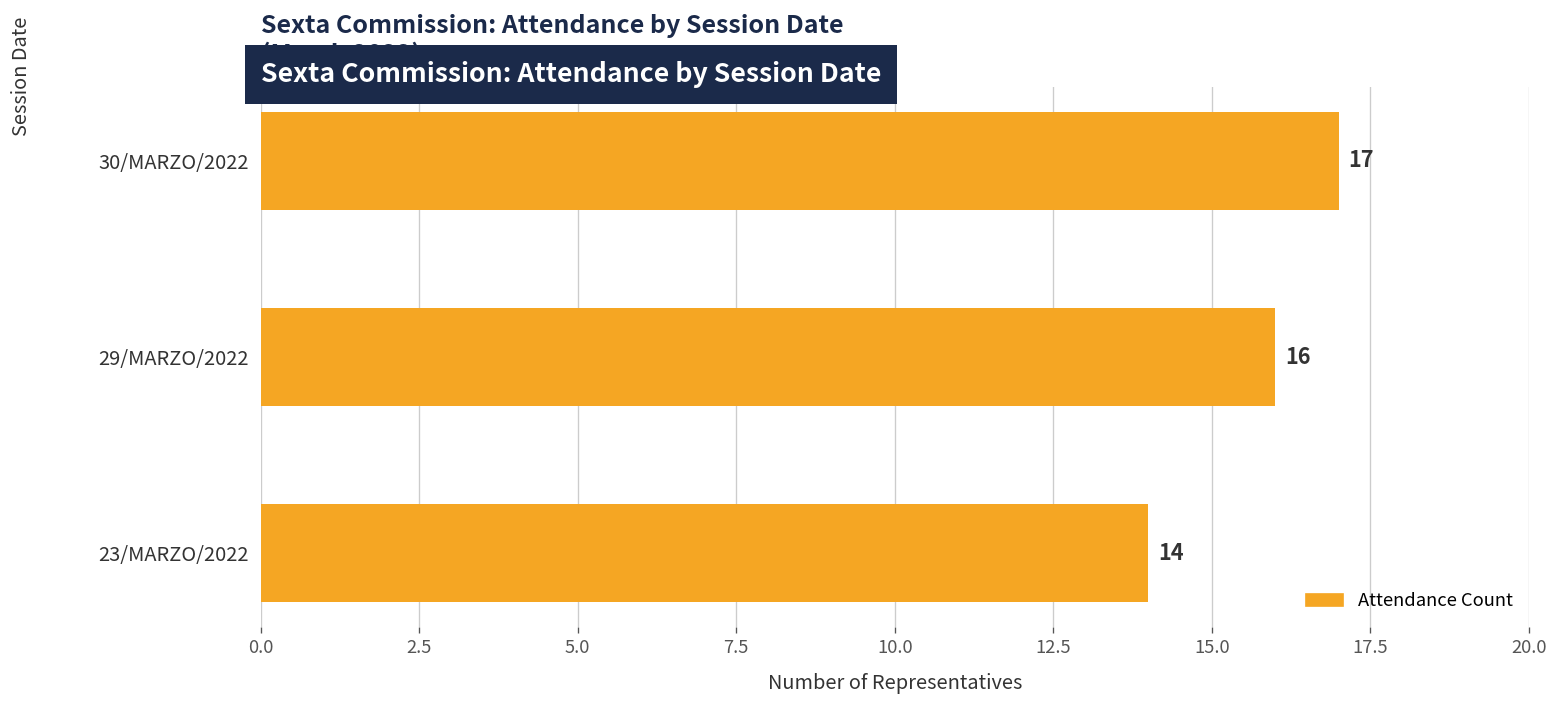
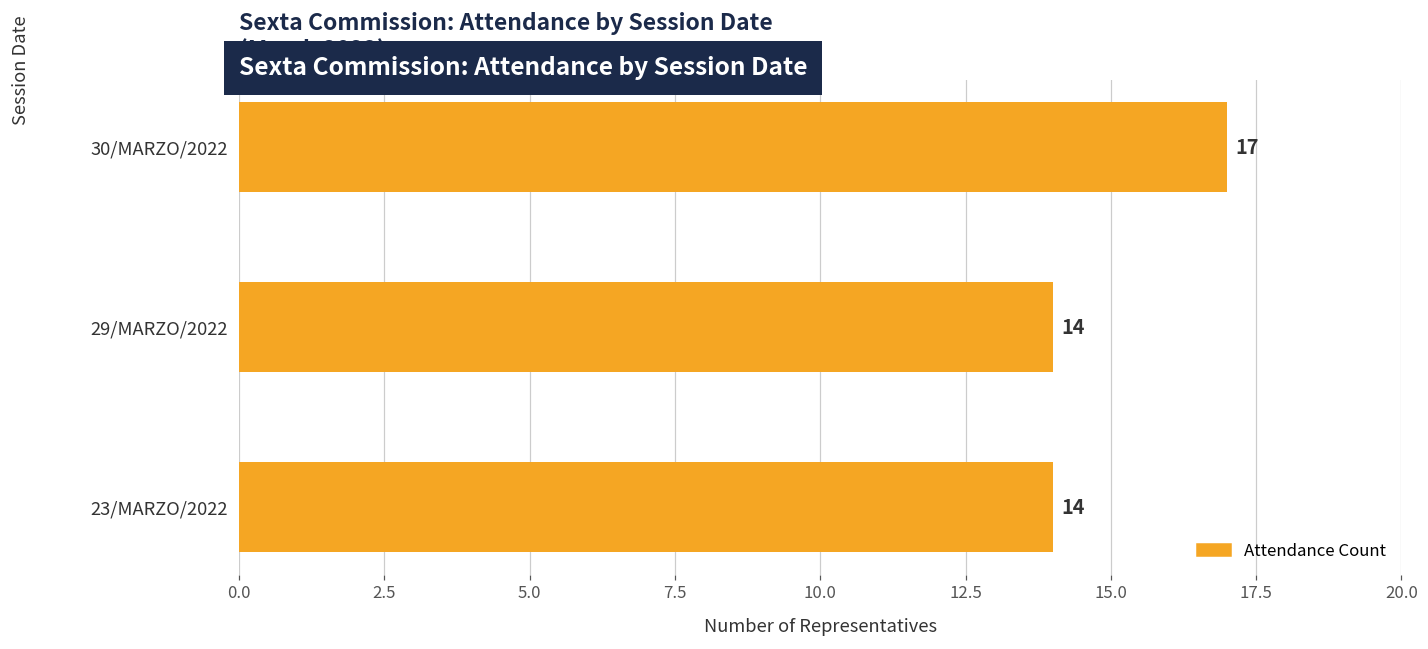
29/MARZO/2022: 16 -> 14
